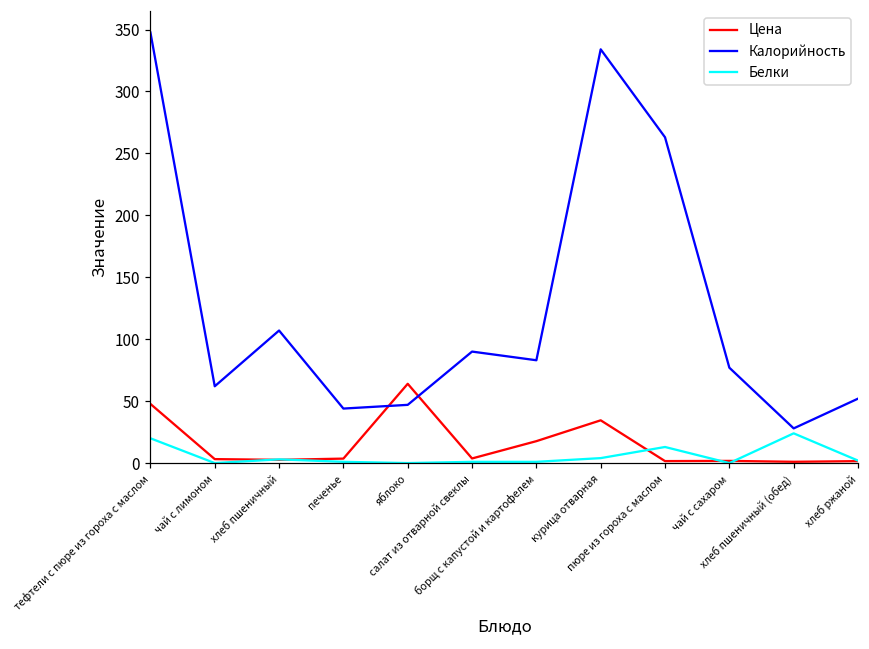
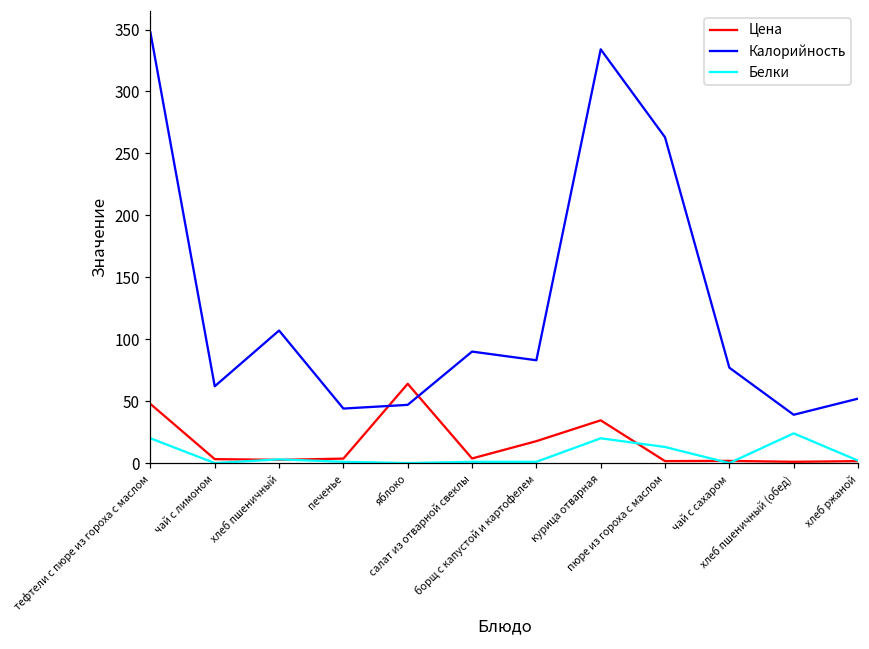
Белки, курица отварная: 4 -> 20
Калорийность, хлеб пшеничный (обед): 28 -> 39
